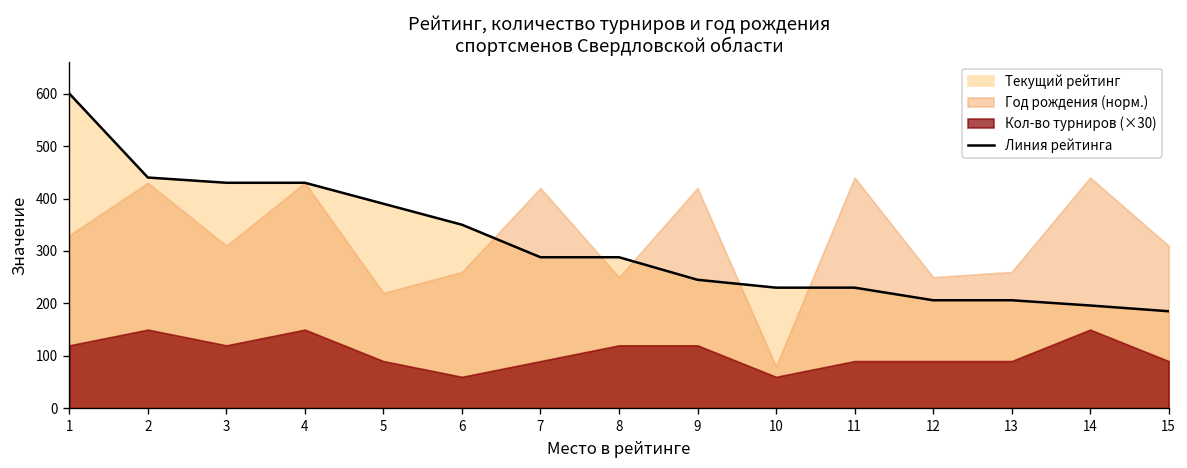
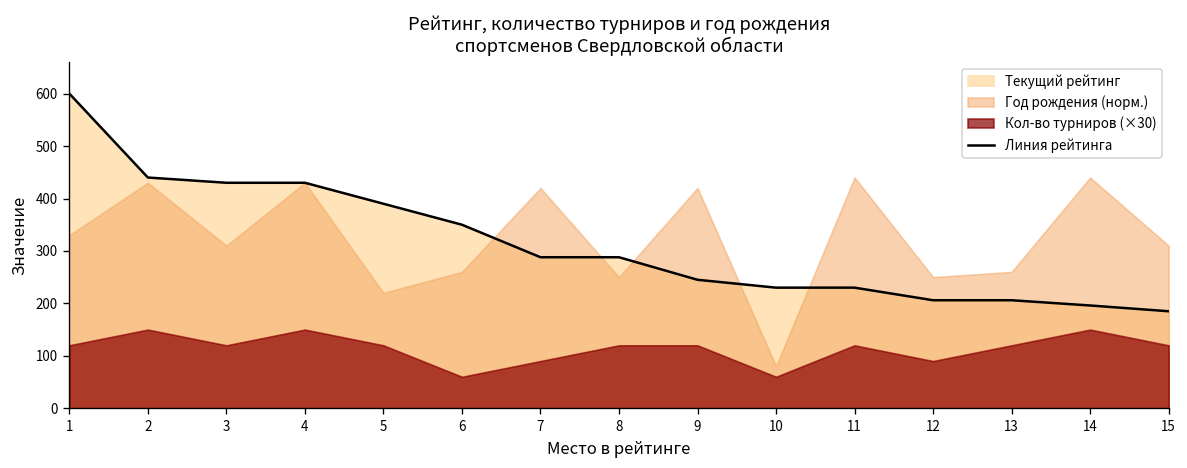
Кол-во турниров (×30), 5: 90 -> 120
Кол-во турниров (×30), 11: 90 -> 120
Кол-во турниров (×30), 13: 90 -> 120
Кол-во турниров (×30), 15: 90 -> 120
